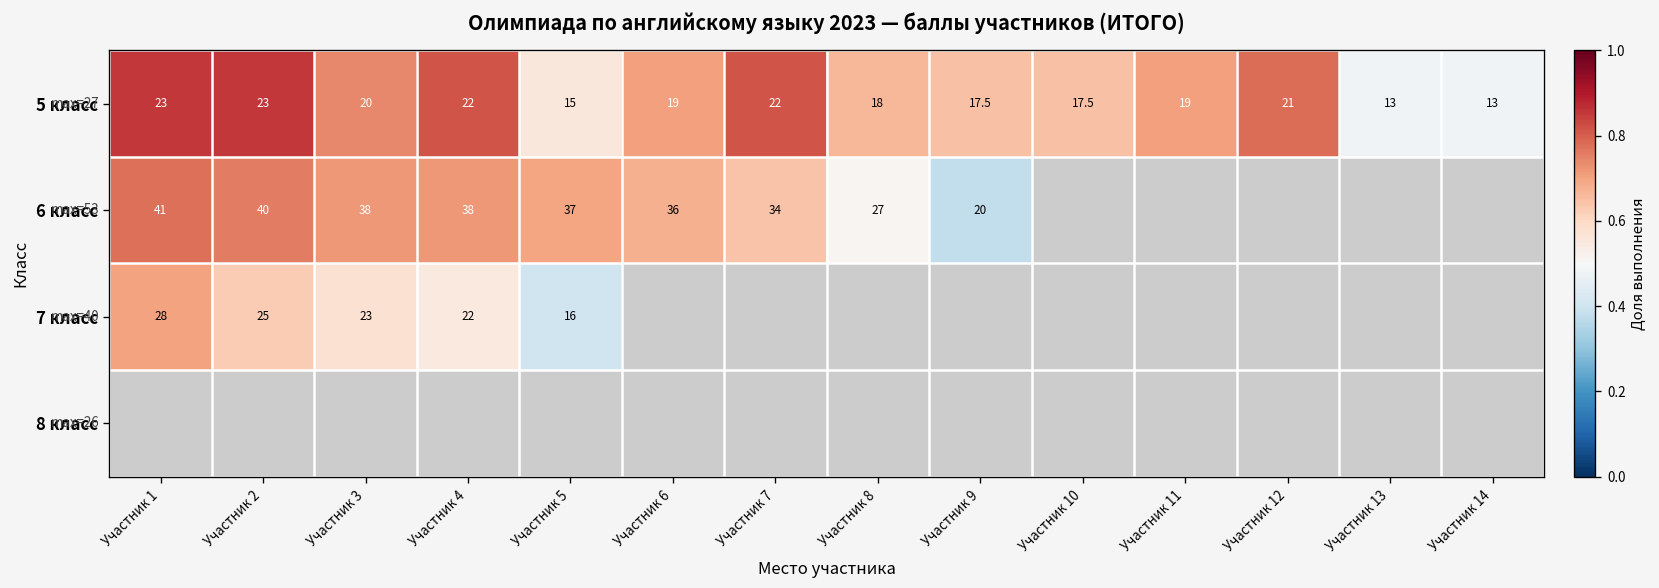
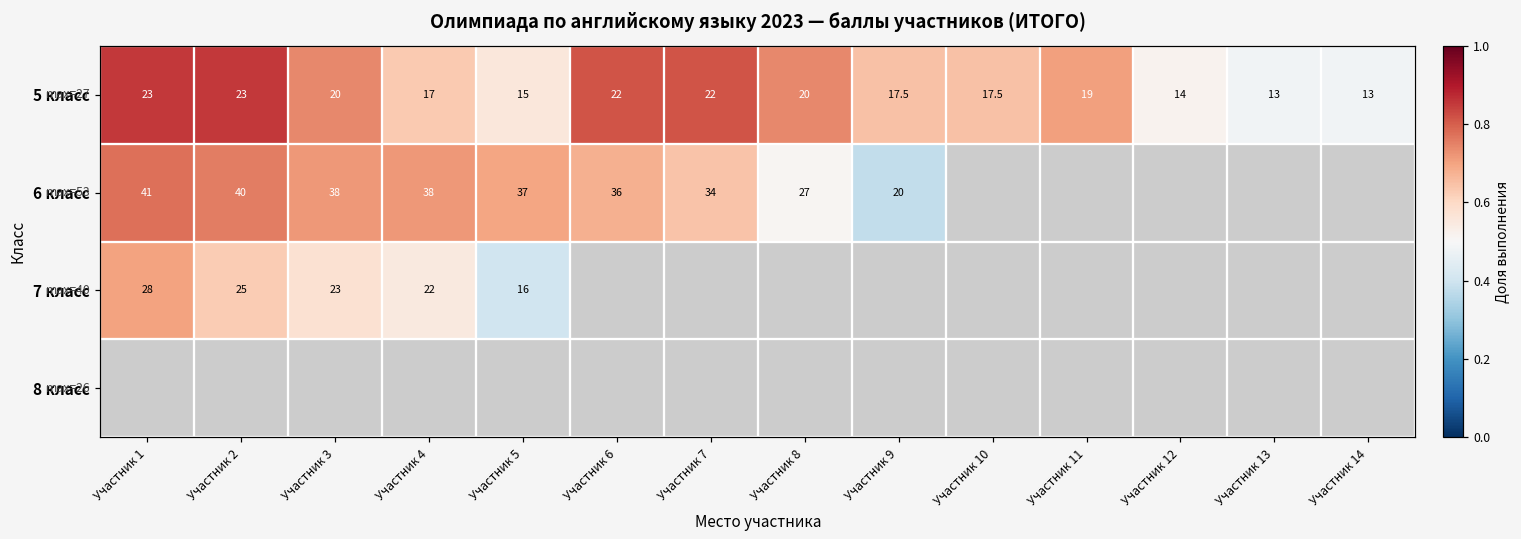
5 класс, Участник 4: 22 -> 17
5 класс, Участник 6: 19 -> 22
5 класс, Участник 8: 18 -> 20
5 класс, Участник 12: 21 -> 14
